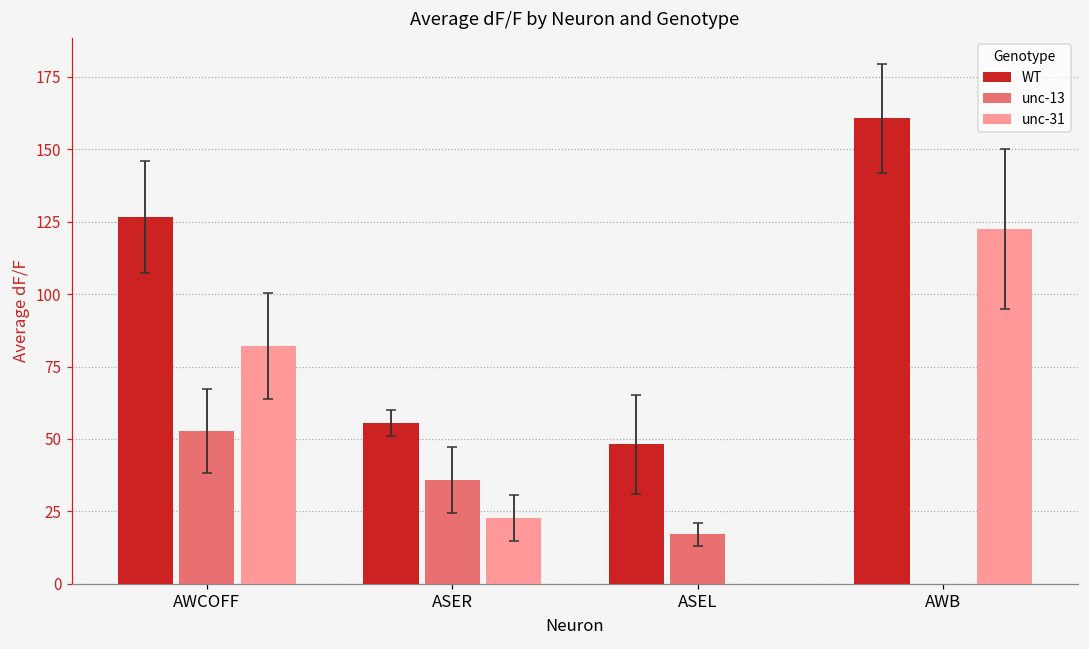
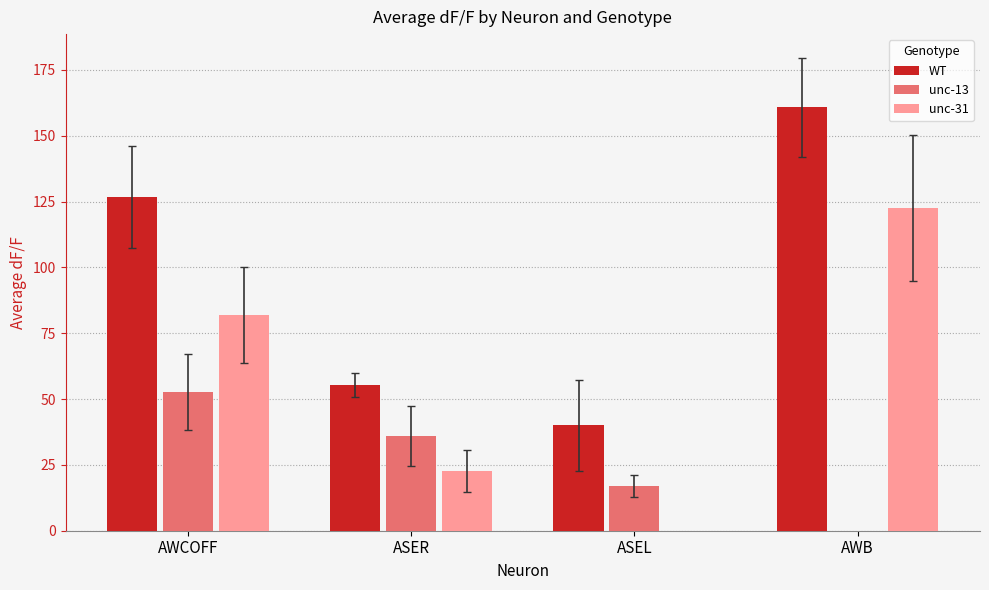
WT, ASEL: 48 -> 40
